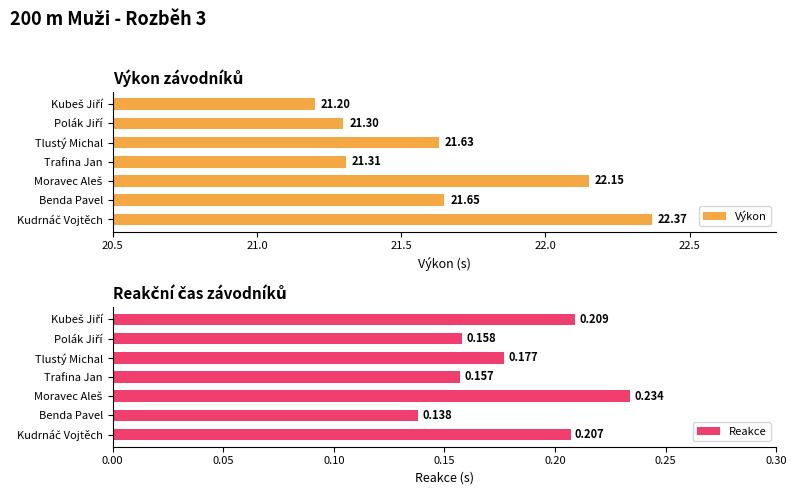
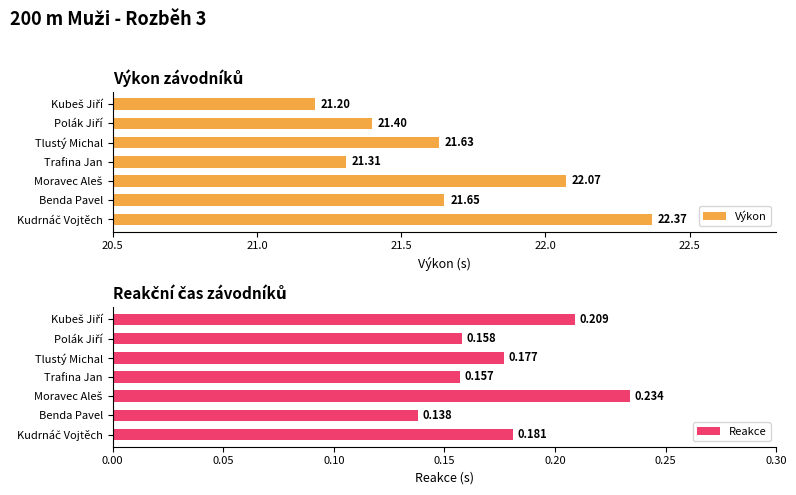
Výkon závodníků, Polák Jiří: 21.30 -> 21.40
Výkon závodníků, Moravec Aleš: 22.15 -> 22.07
Reakční čas závodníků, Kudrnáč Vojtěch: 0.207 -> 0.181
